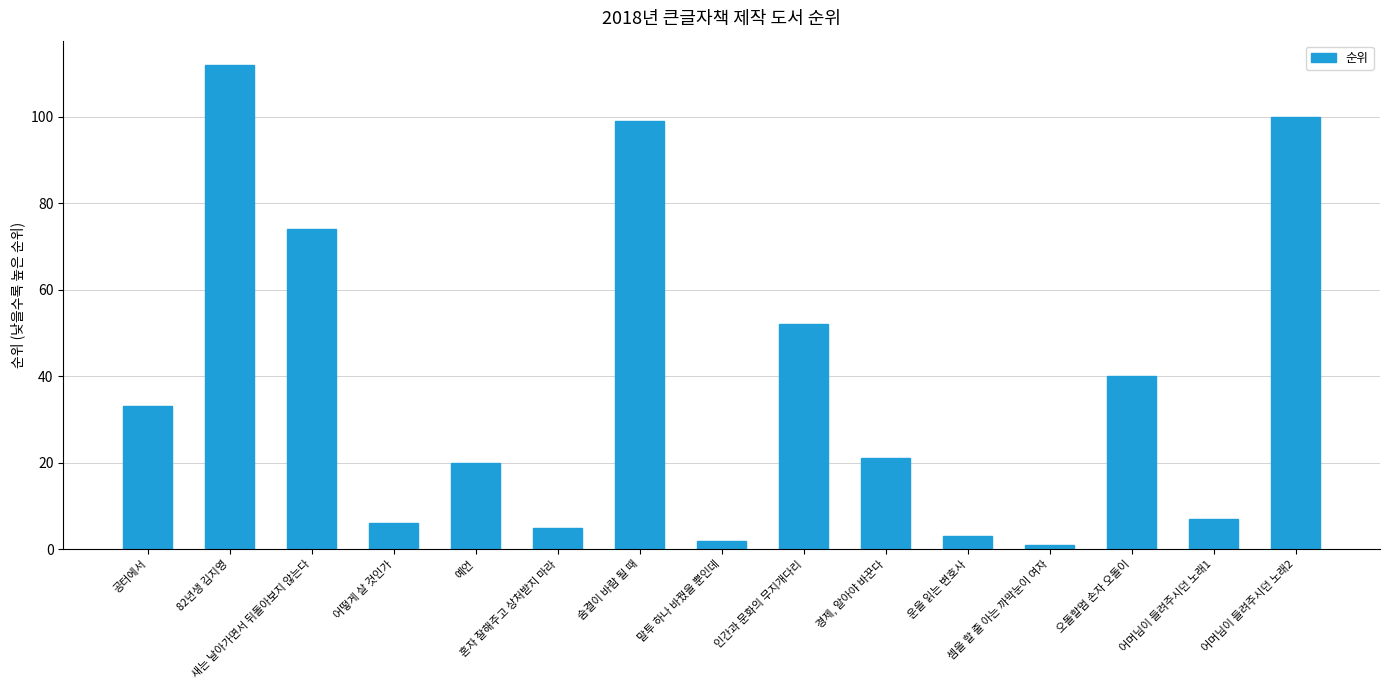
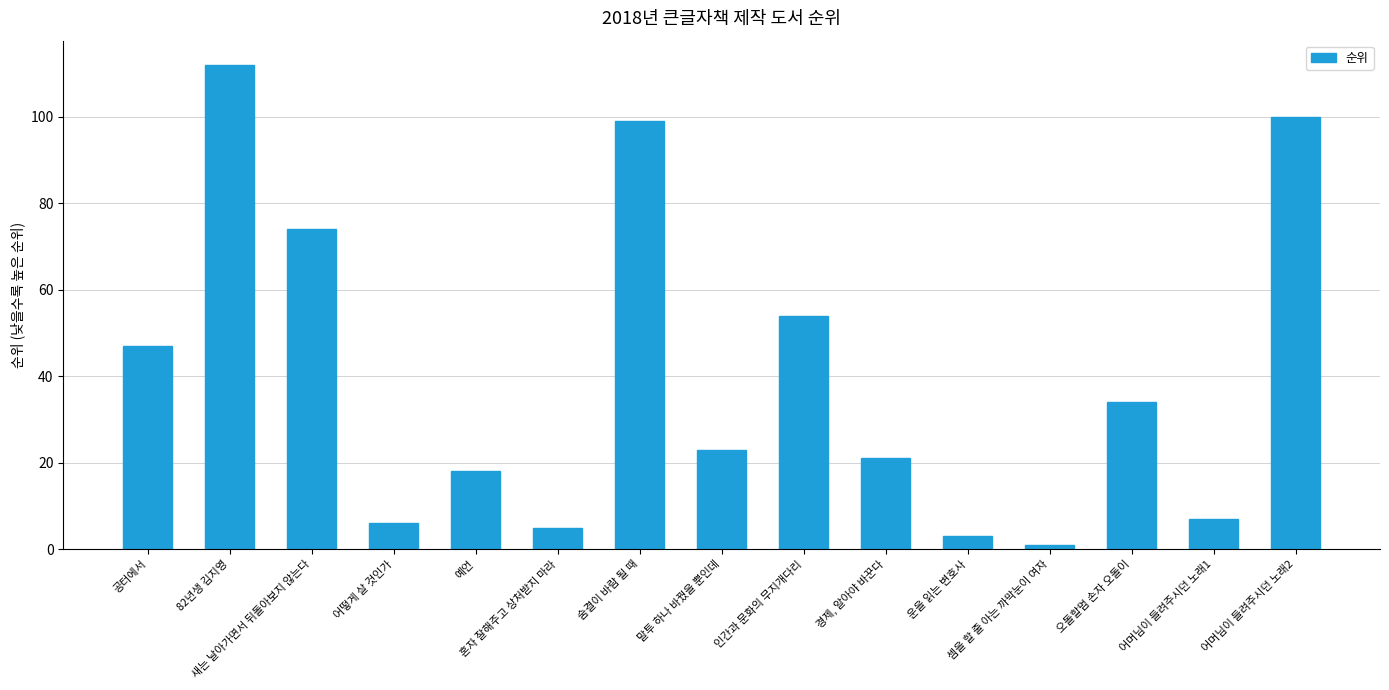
공터에서: 33 -> 47
예언: 20 -> 18
말투 하나 바꿨을 뿐인데: 2 -> 23
인간과 문화의 무지개다리: 52 -> 54
오돌할멈 손자 오돌이: 40 -> 34
